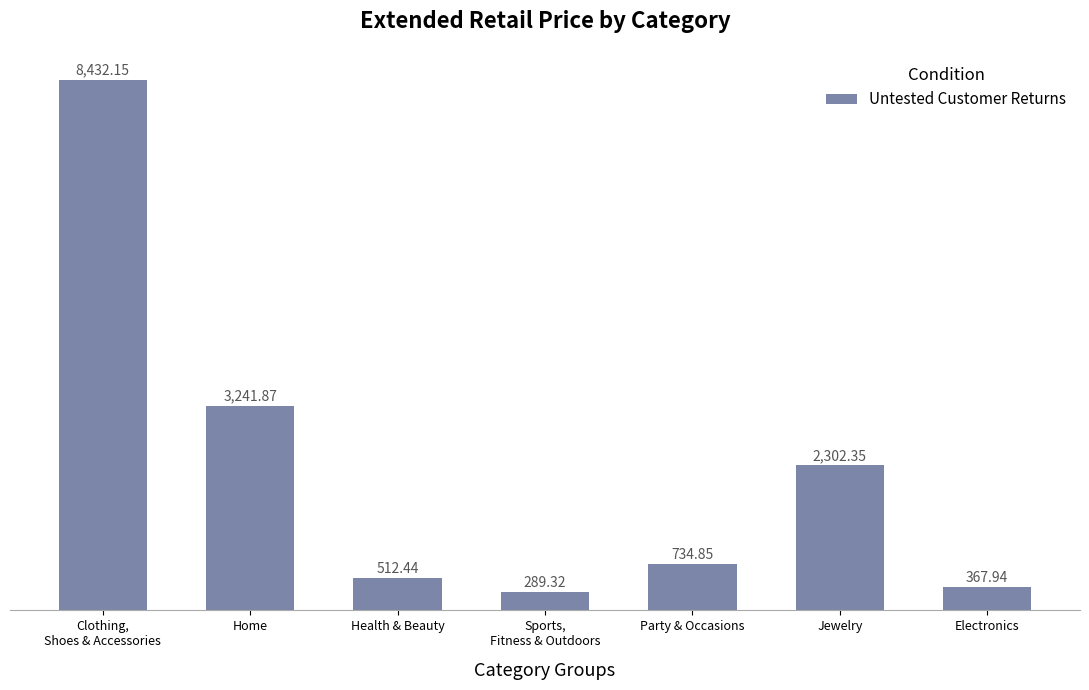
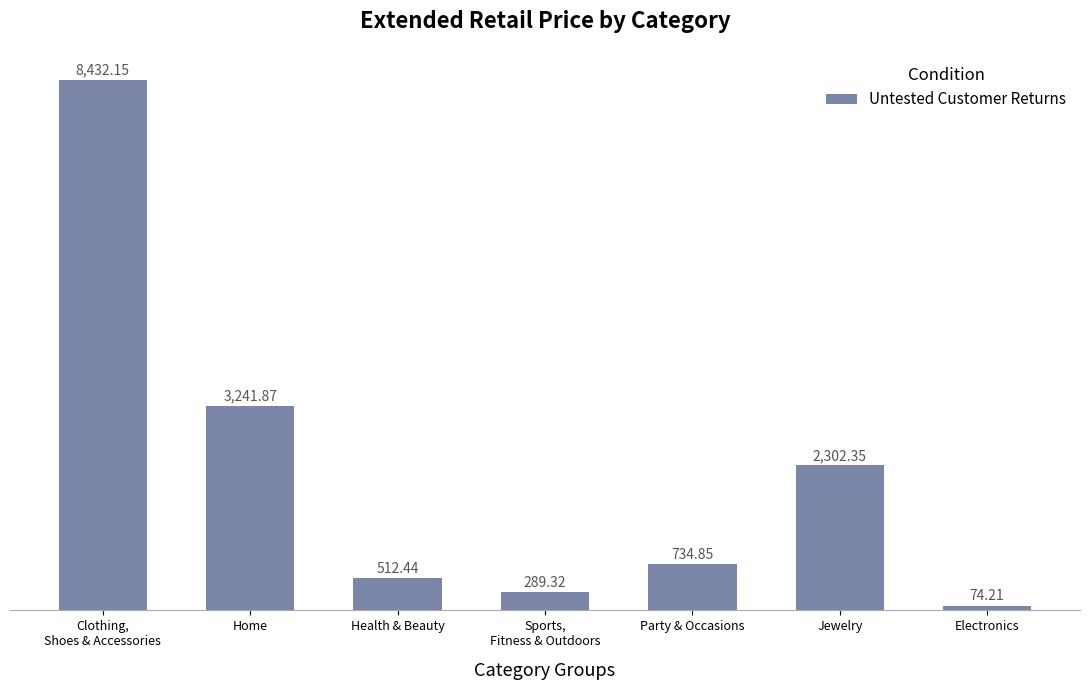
Electronics: 367.94 -> 74.21
